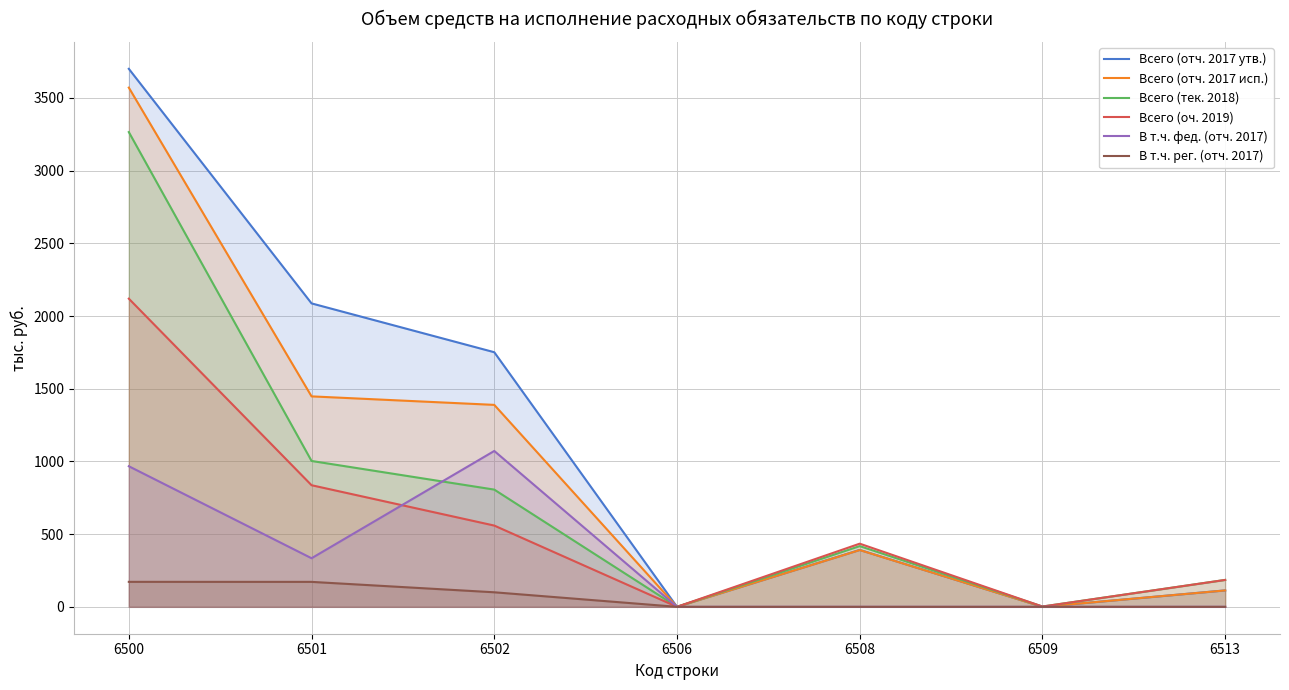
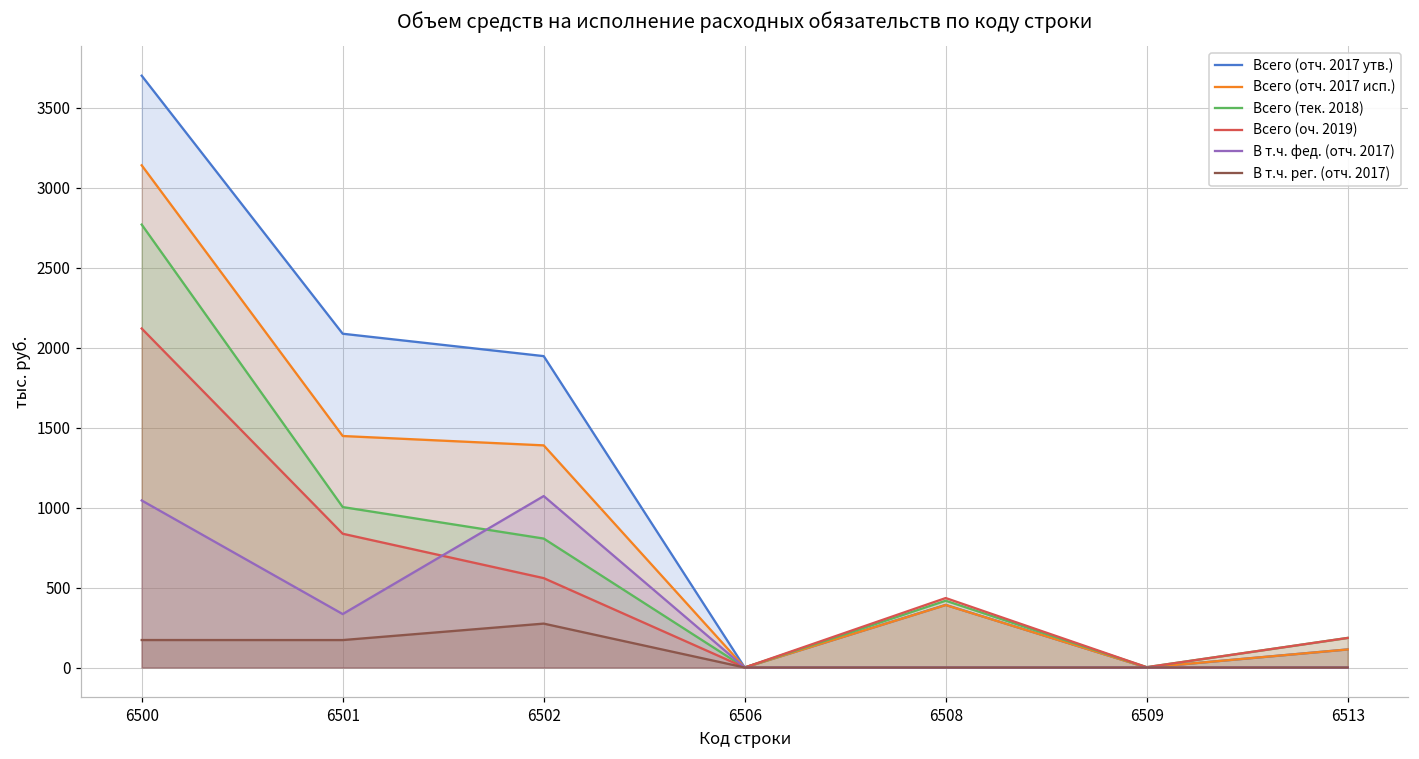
Всего (отч. 2017 исп.), 6500: 3570 -> 3140
Всего (тек. 2018), 6500: 3270 -> 2770
В т.ч. фед. (отч. 2017), 6500: 970 -> 1040
Всего (отч. 2017 утв.), 6502: 1750 -> 1950
В т.ч. рег. (отч. 2017), 6502: 100 -> 270
